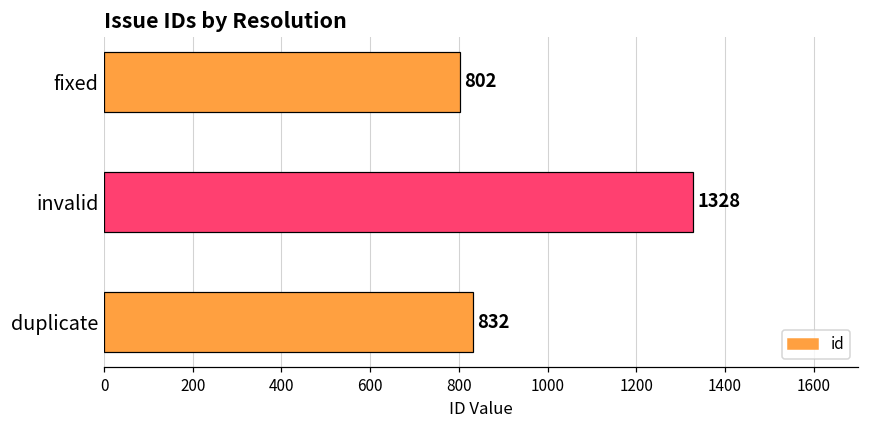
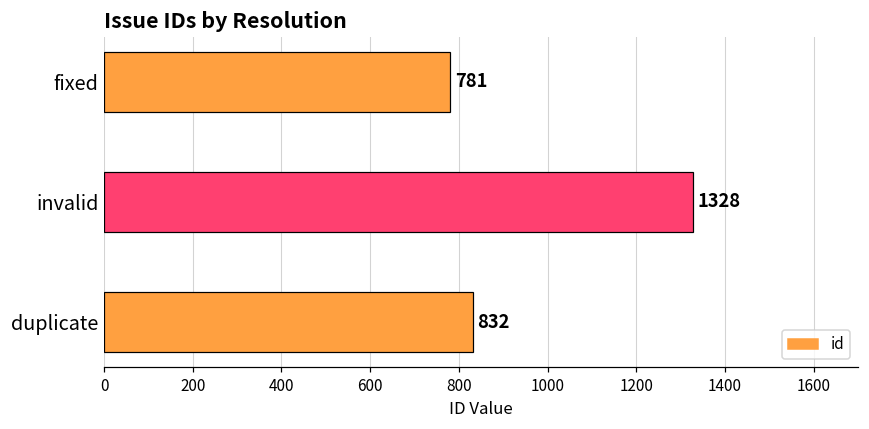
fixed: 802 -> 781
